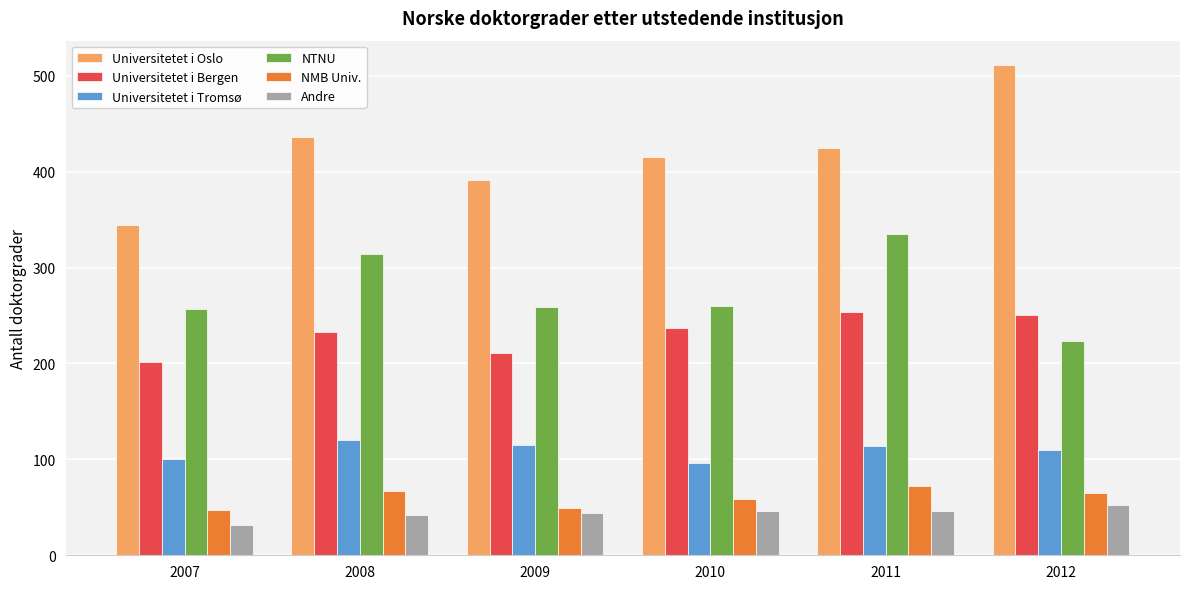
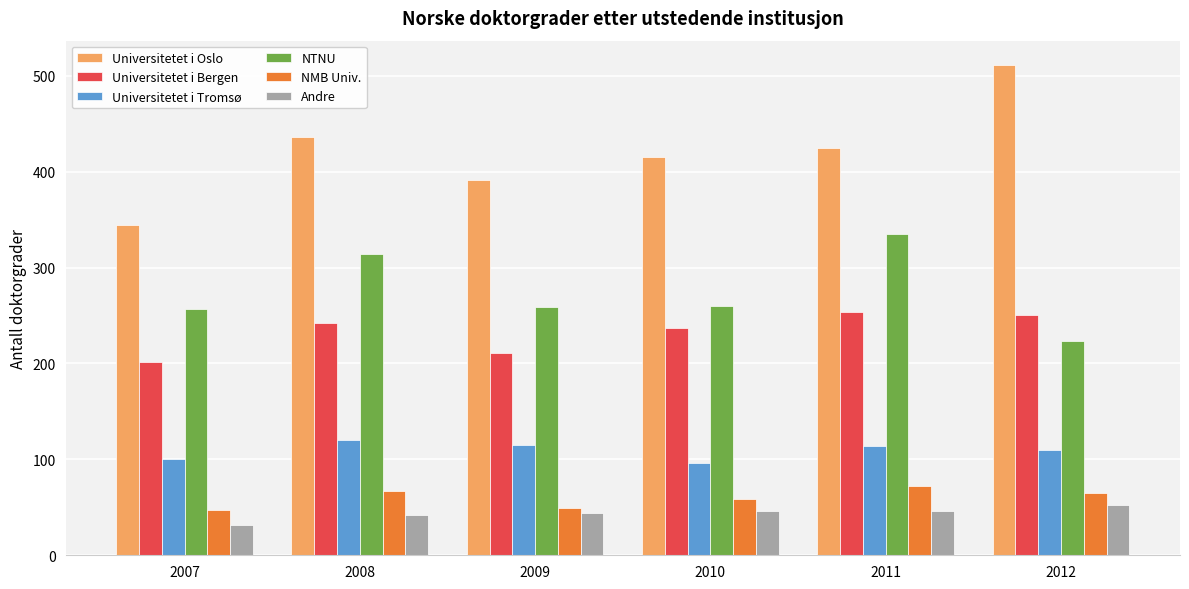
Universitetet i Bergen, 2008: 230 -> 240
